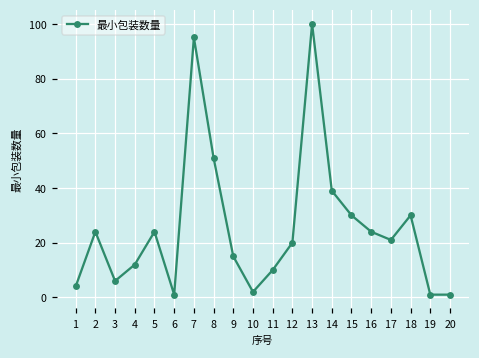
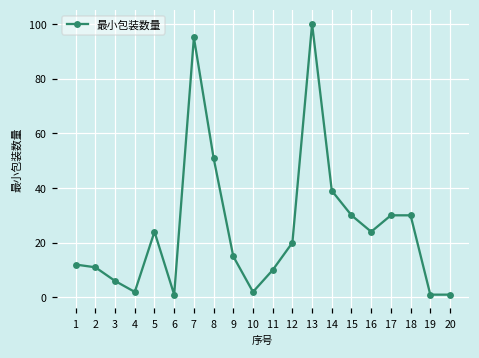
1: 4 -> 12
2: 24 -> 11
4: 12 -> 2
17: 21 -> 30
